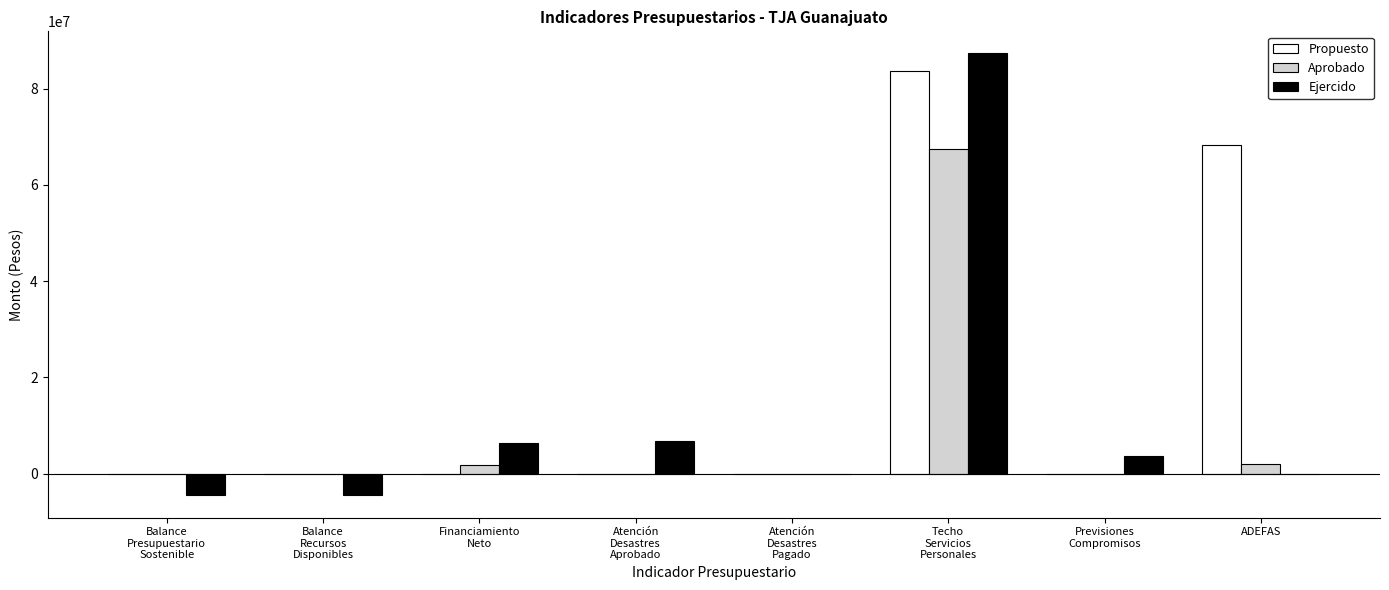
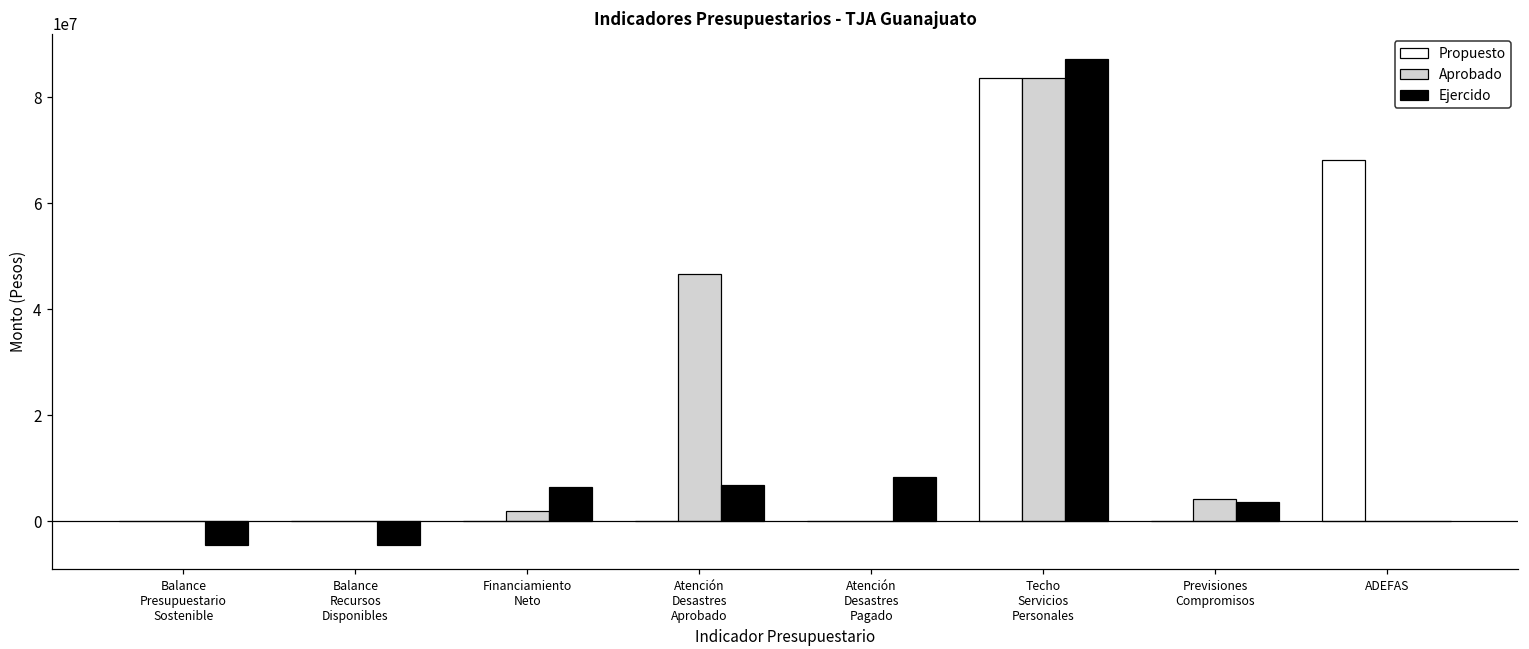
Aprobado, Atención Desastres Aprobado: 0 -> 47000000
Ejercido, Atención Desastres Pagado: 0 -> 8000000
Aprobado, Techo Servicios Personales: 68000000 -> 84000000
Aprobado, Previsiones Compromisos: 0 -> 4000000
Aprobado, ADEFAS: 2000000 -> 0
